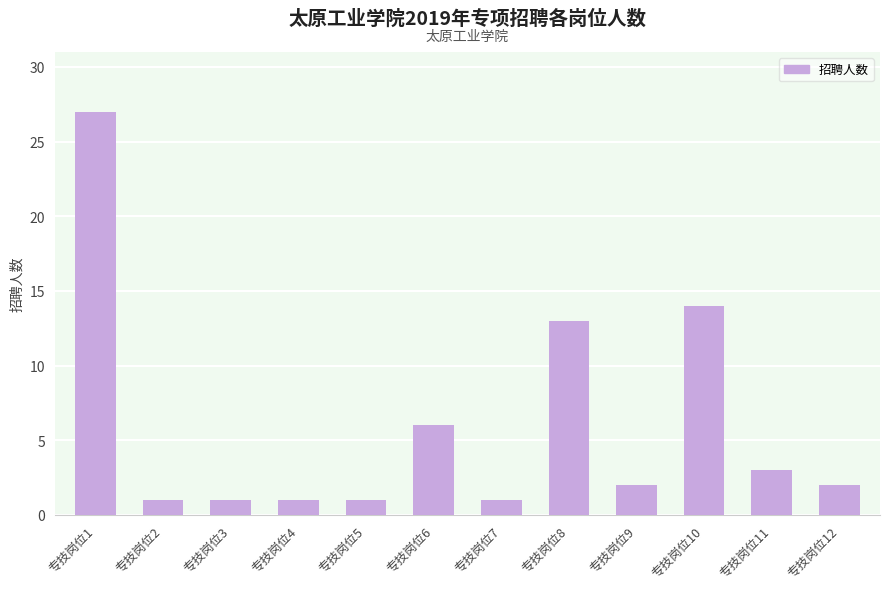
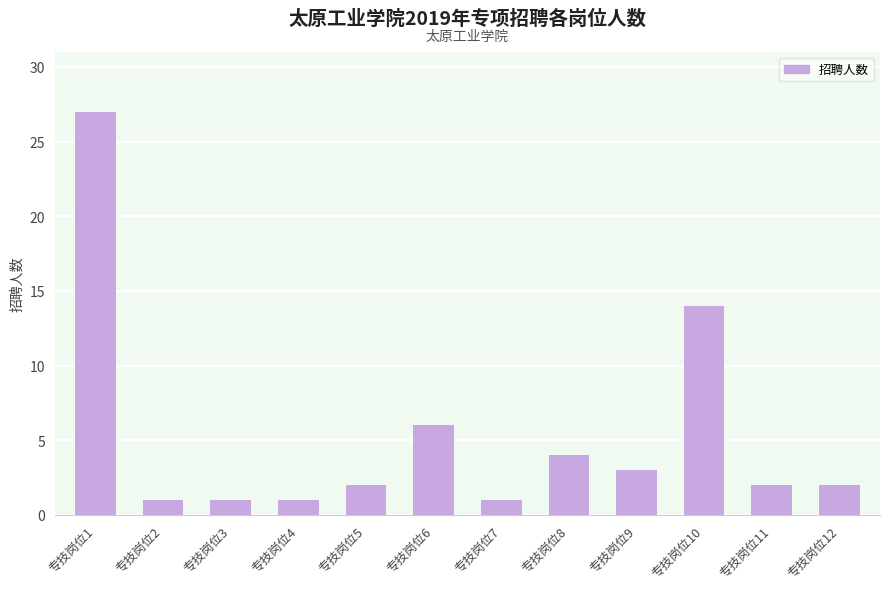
专技岗位5: 1 -> 2
专技岗位8: 13 -> 4
专技岗位9: 2 -> 3
专技岗位11: 3 -> 2
